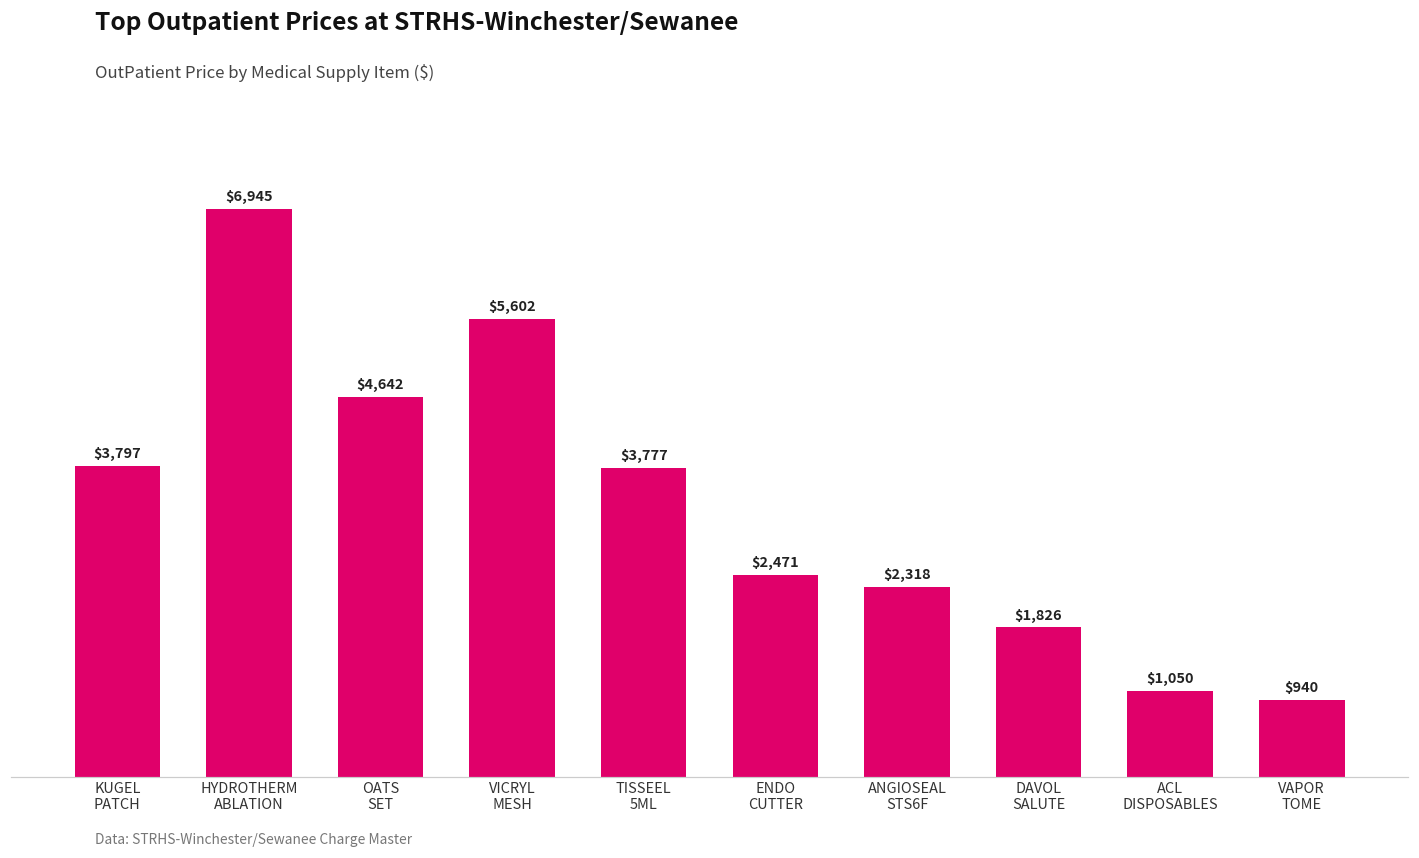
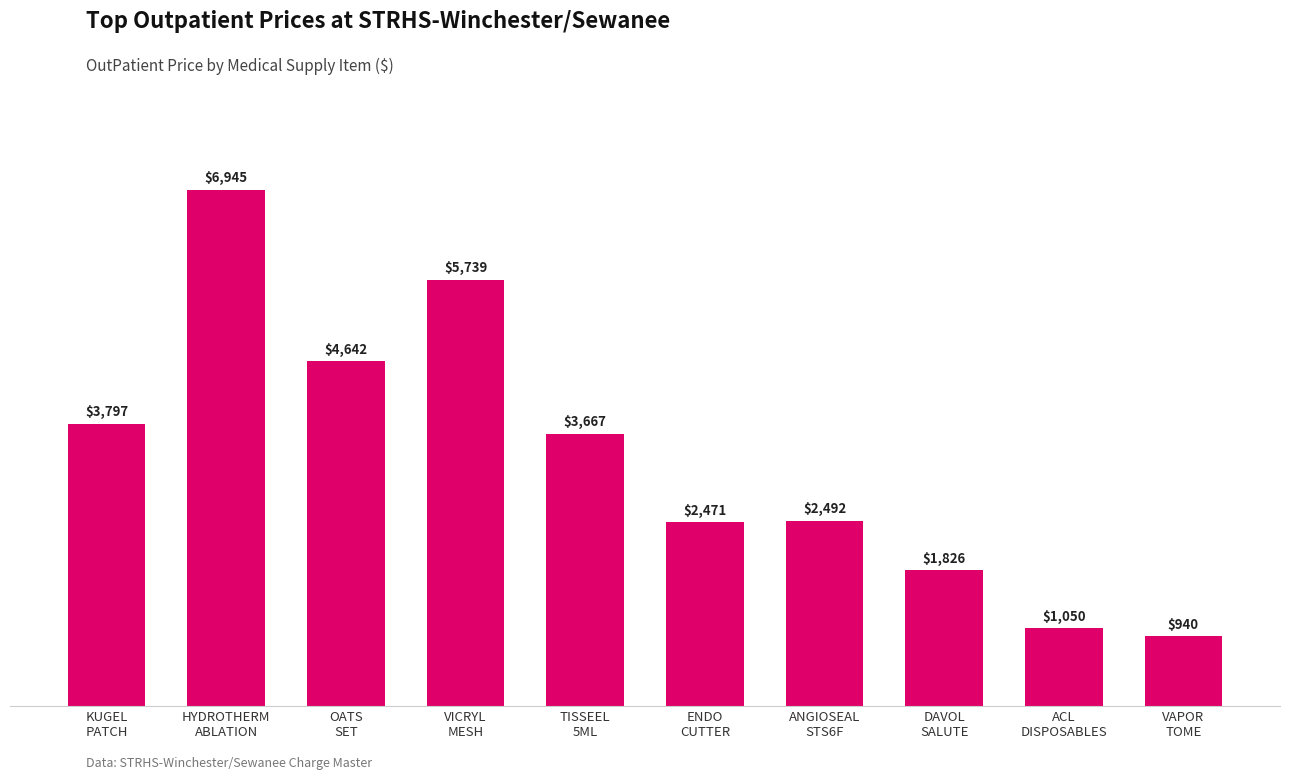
VICRYL MESH: $5,602 -> $5,739
TISSEEL 5ML: $3,777 -> $3,667
ANGIOSEAL STS6F: $2,318 -> $2,492
